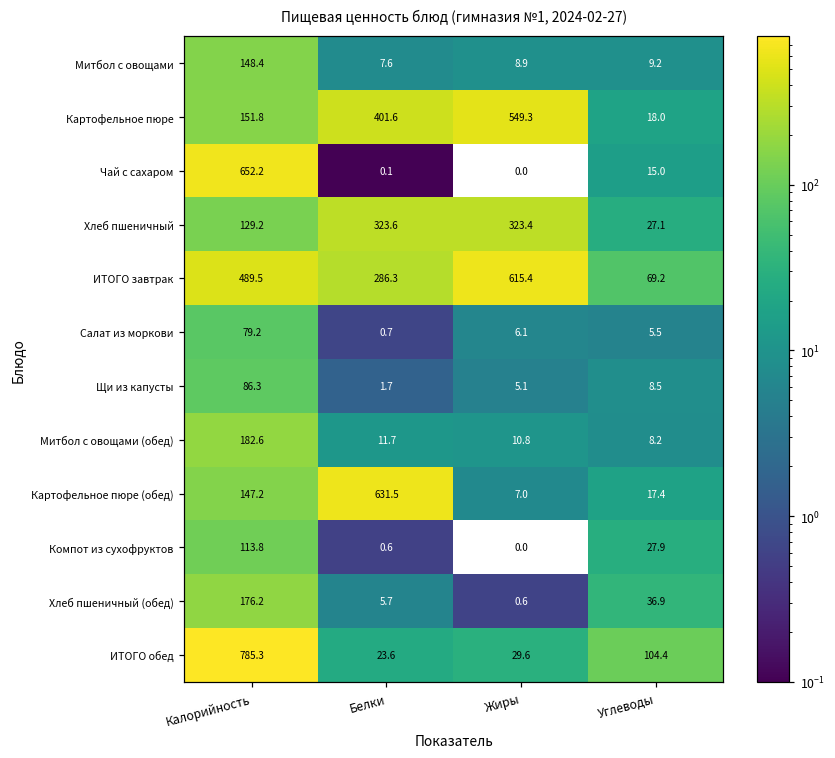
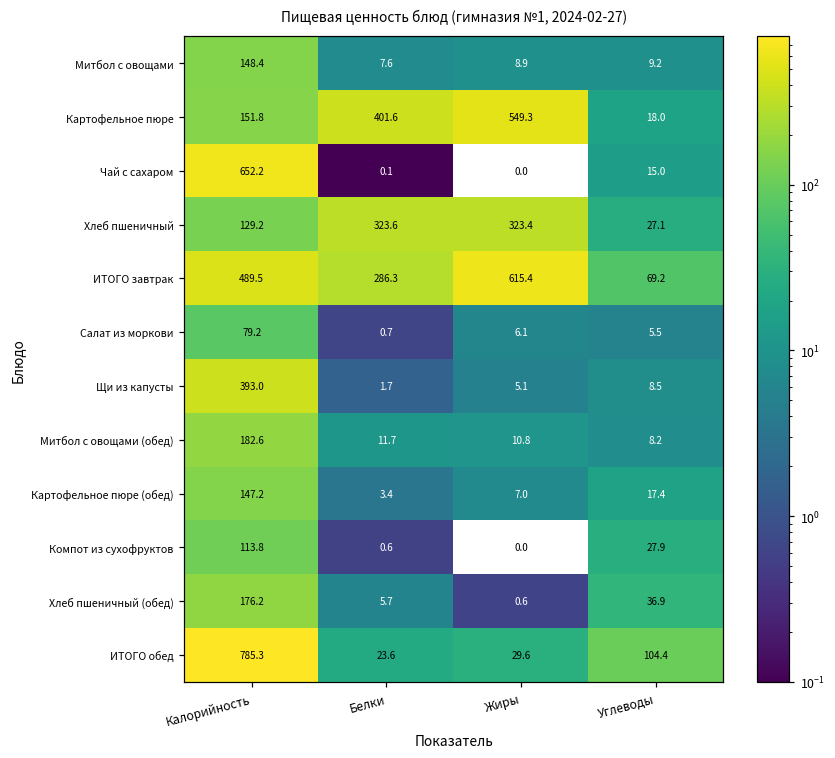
Щи из капусты, Калорийность: 86.3 -> 393.0
Картофельное пюре (обед), Белки: 631.5 -> 3.4
